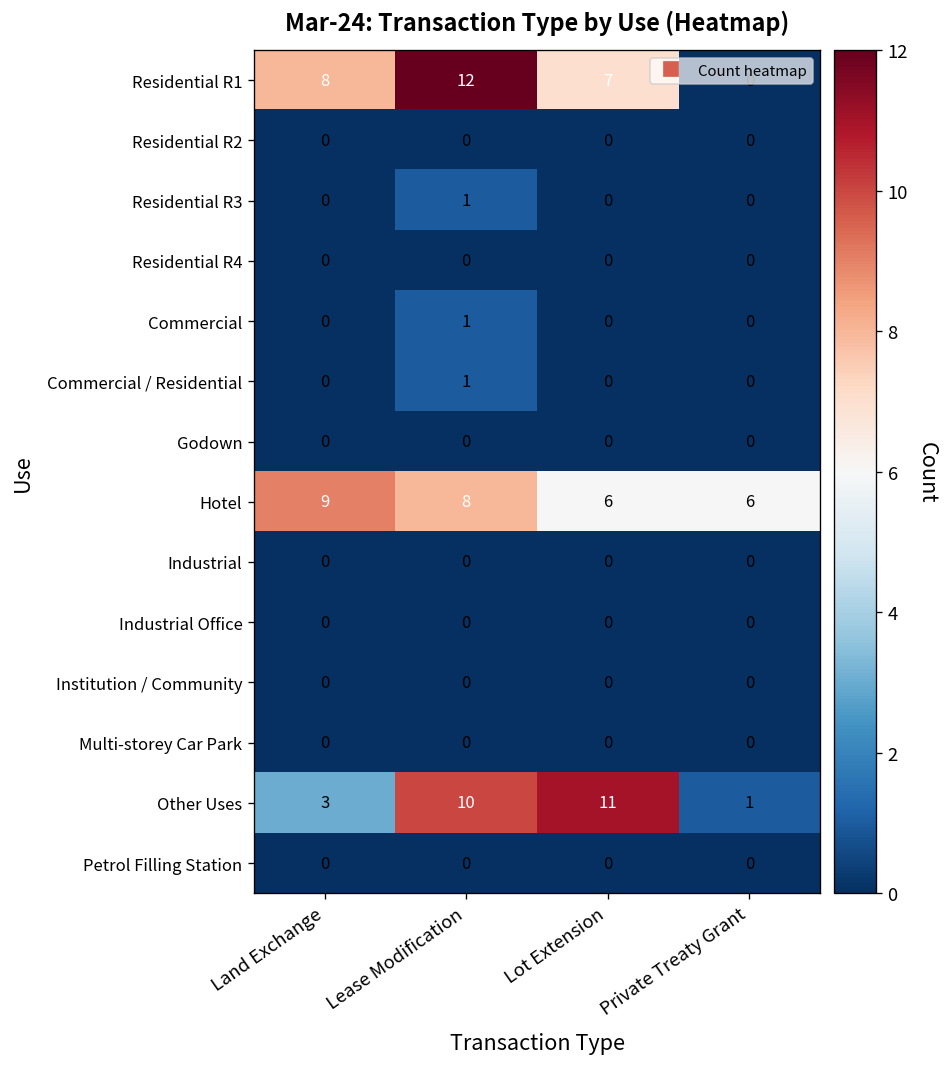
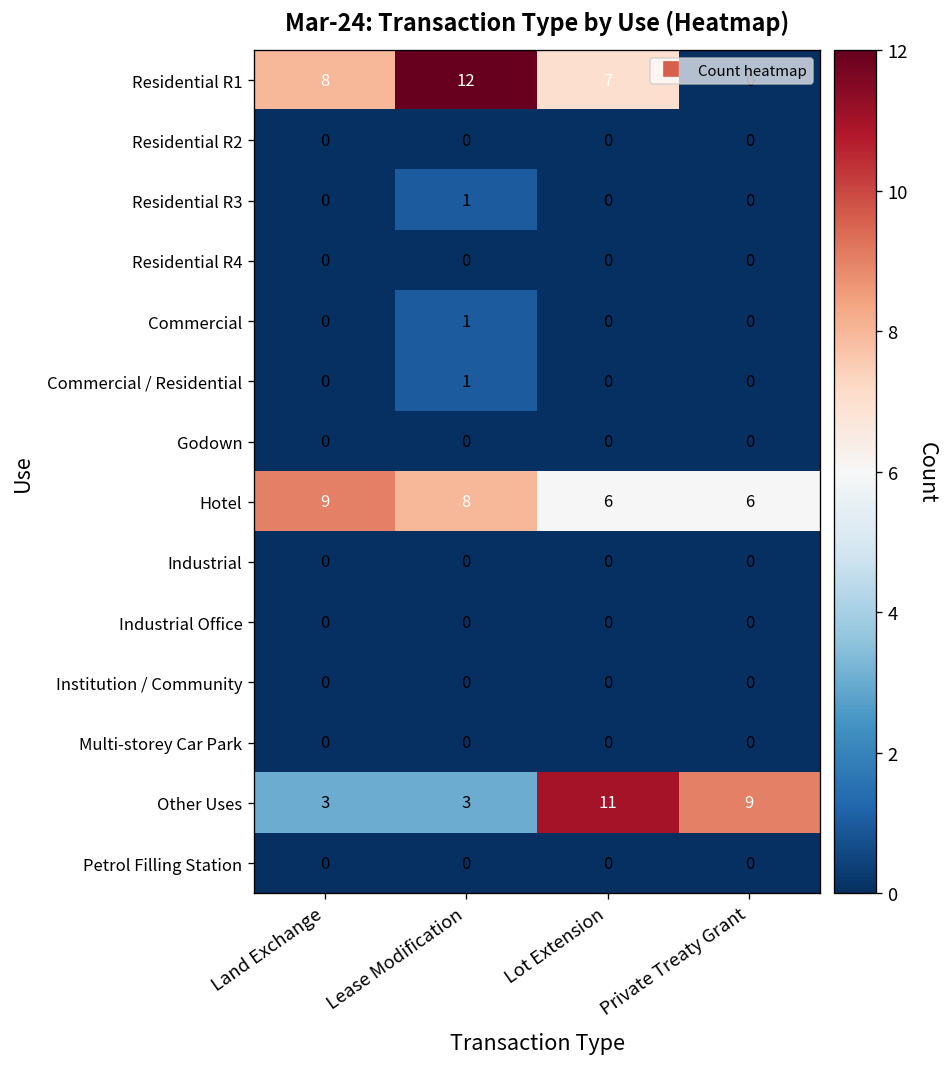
Other Uses, Lease Modification: 10 -> 3
Other Uses, Private Treaty Grant: 1 -> 9
